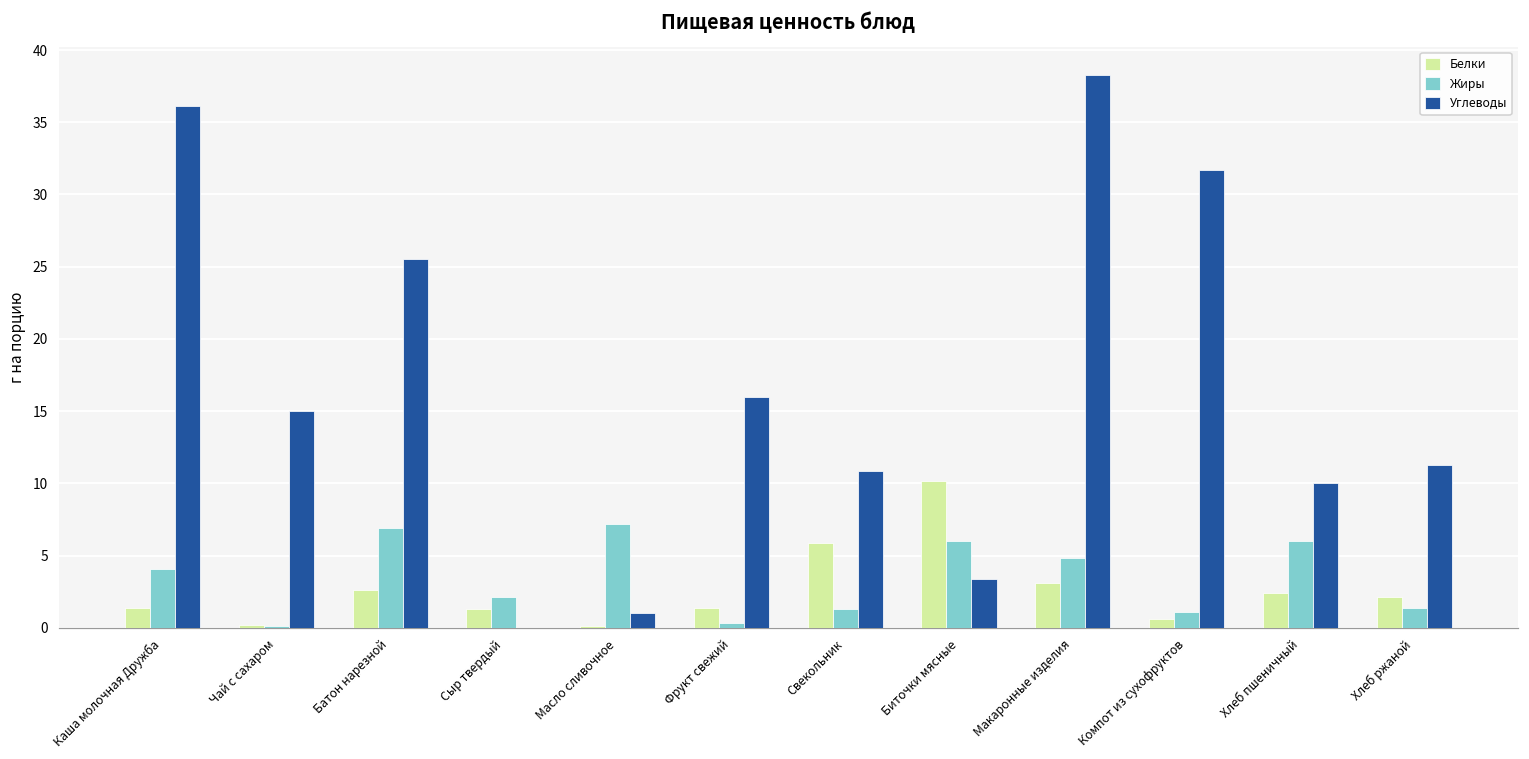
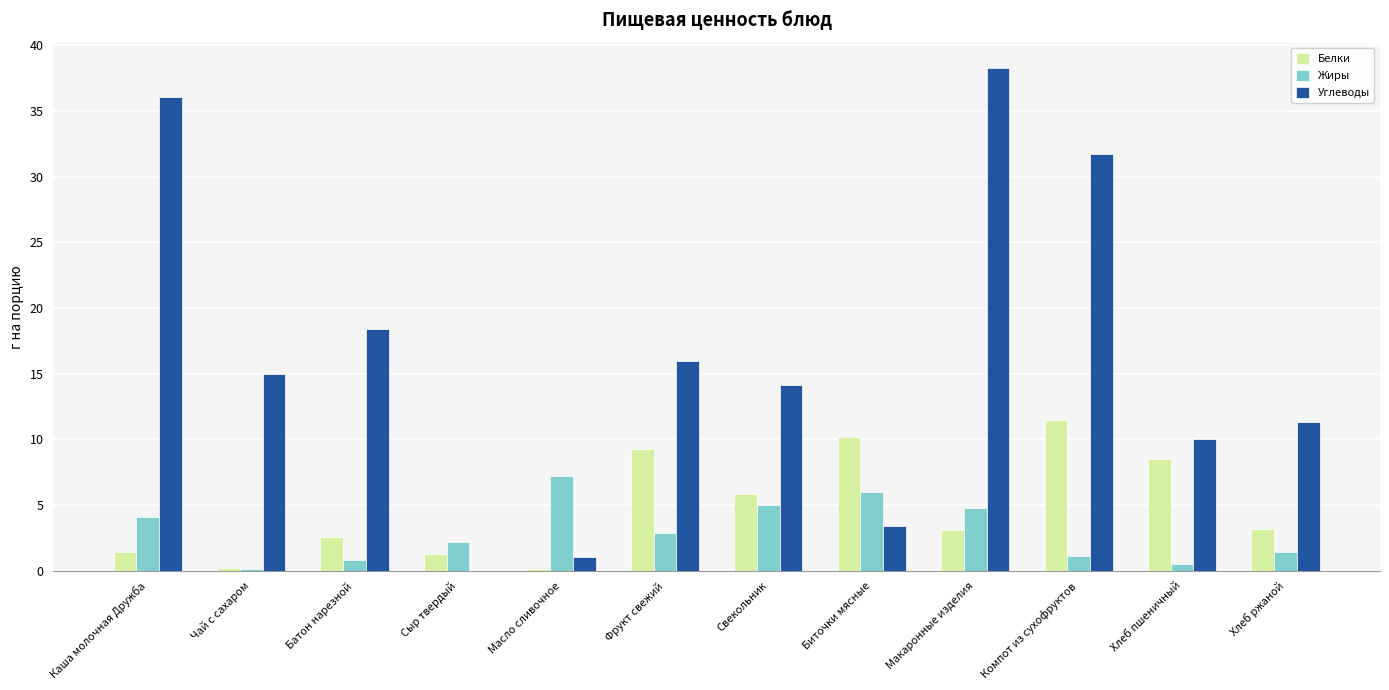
Жиры, Батон нарезной: 6.9 -> 0.8
Углеводы, Батон нарезной: 25.5 -> 18.4
Белки, Фрукт свежий: 1.4 -> 9.3
Жиры, Фрукт свежий: 0.3 -> 2.9
Жиры, Свекольник: 1.3 -> 5.0
Углеводы, Свекольник: 10.8 -> 14.1
Белки, Компот из сухофруктов: 0.6 -> 11.5
Белки, Хлеб пшеничный: 2.4 -> 8.5
Жиры, Хлеб пшеничный: 6.0 -> 0.5
Белки, Хлеб ржаной: 2.1 -> 3.2
